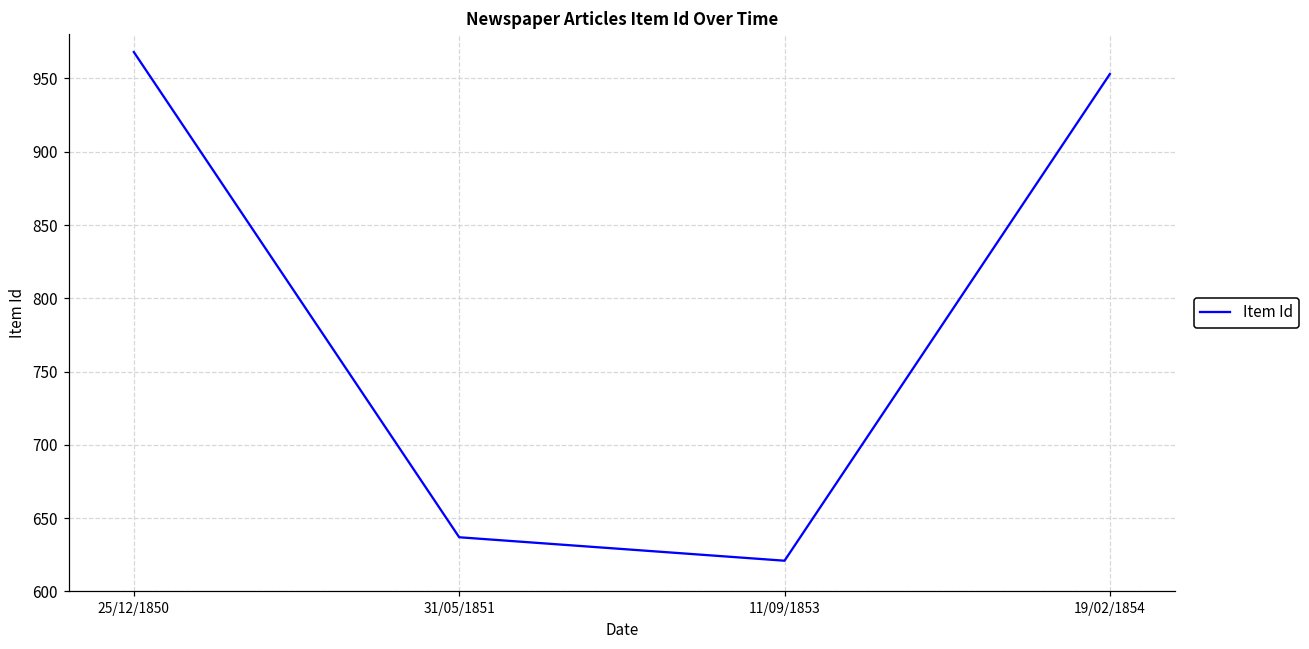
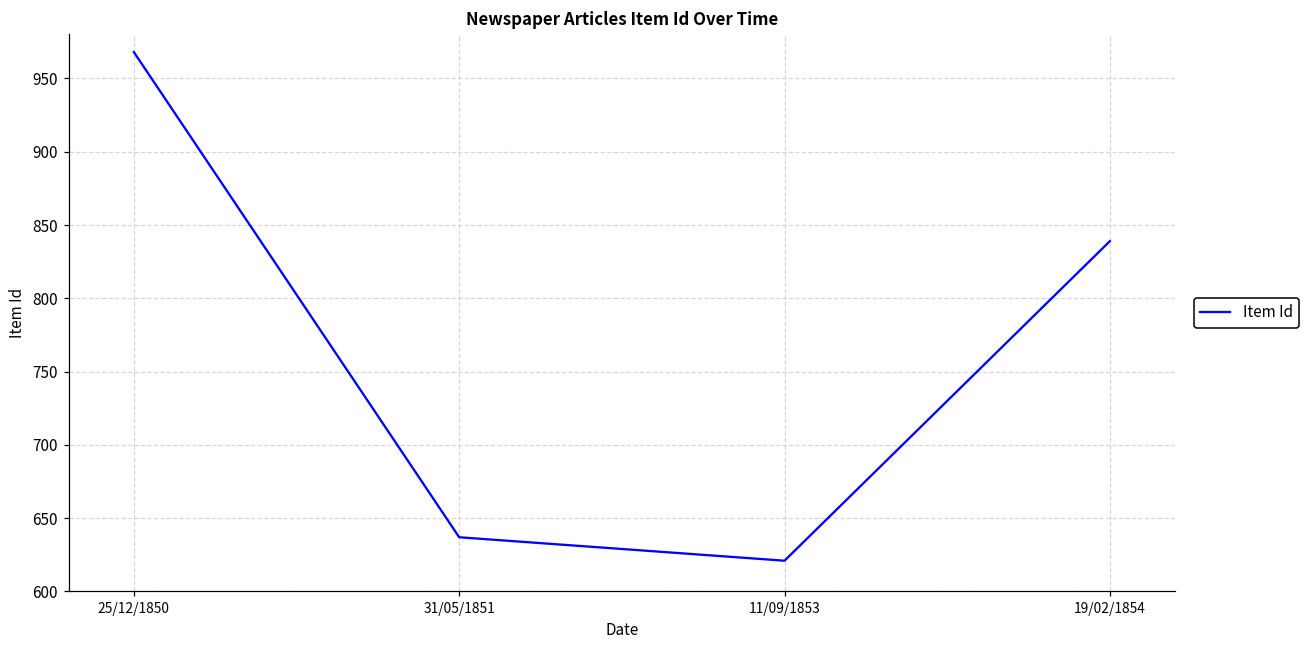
19/02/1854: 953 -> 839
